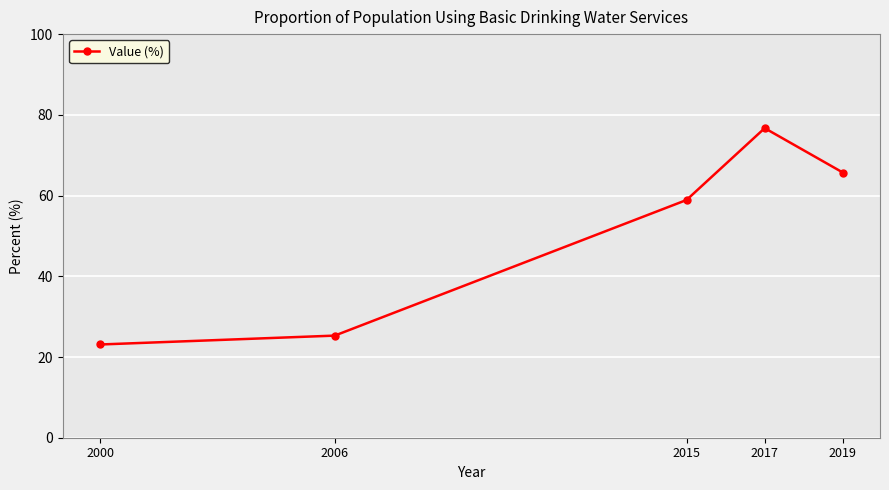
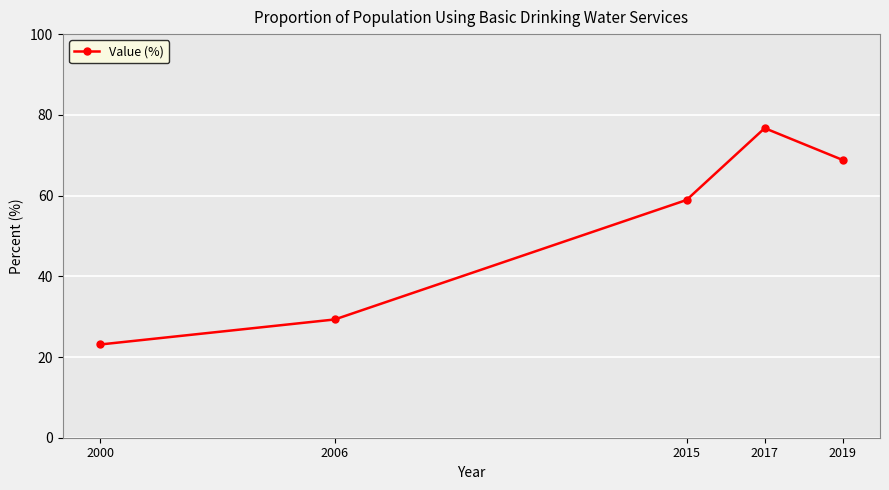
2006: 25 -> 29
2019: 66 -> 69
